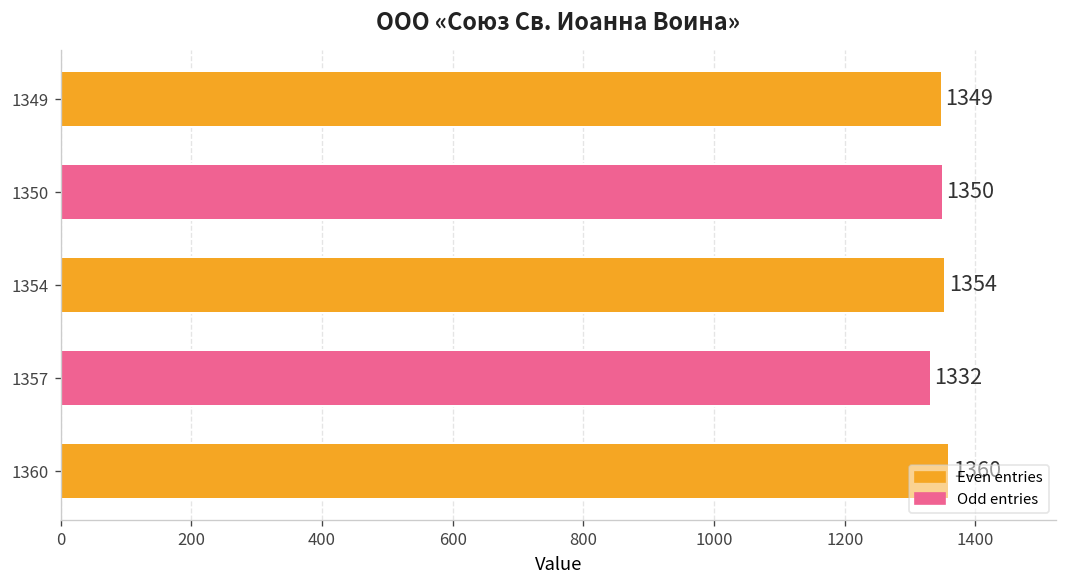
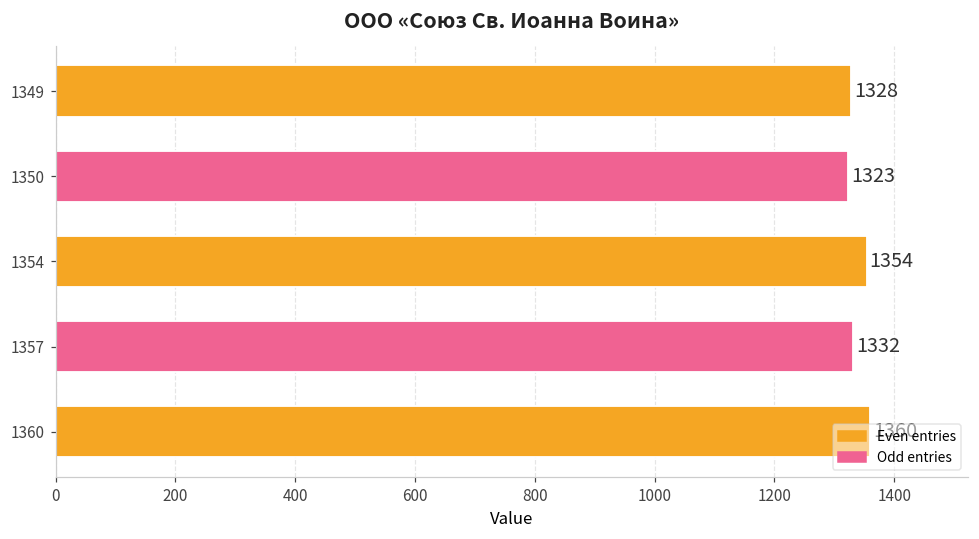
1349: 1349 -> 1328
1350: 1350 -> 1323
